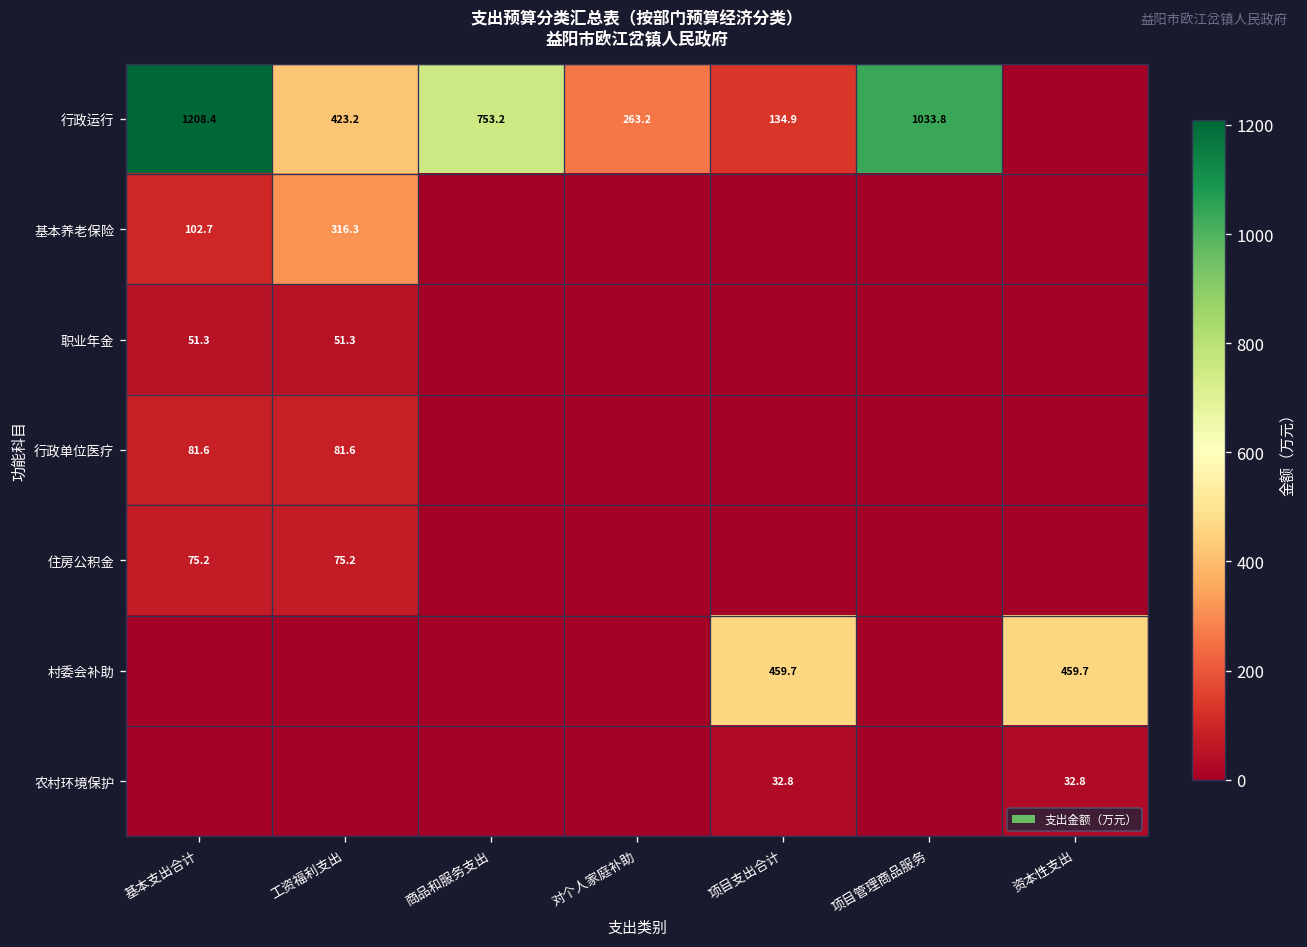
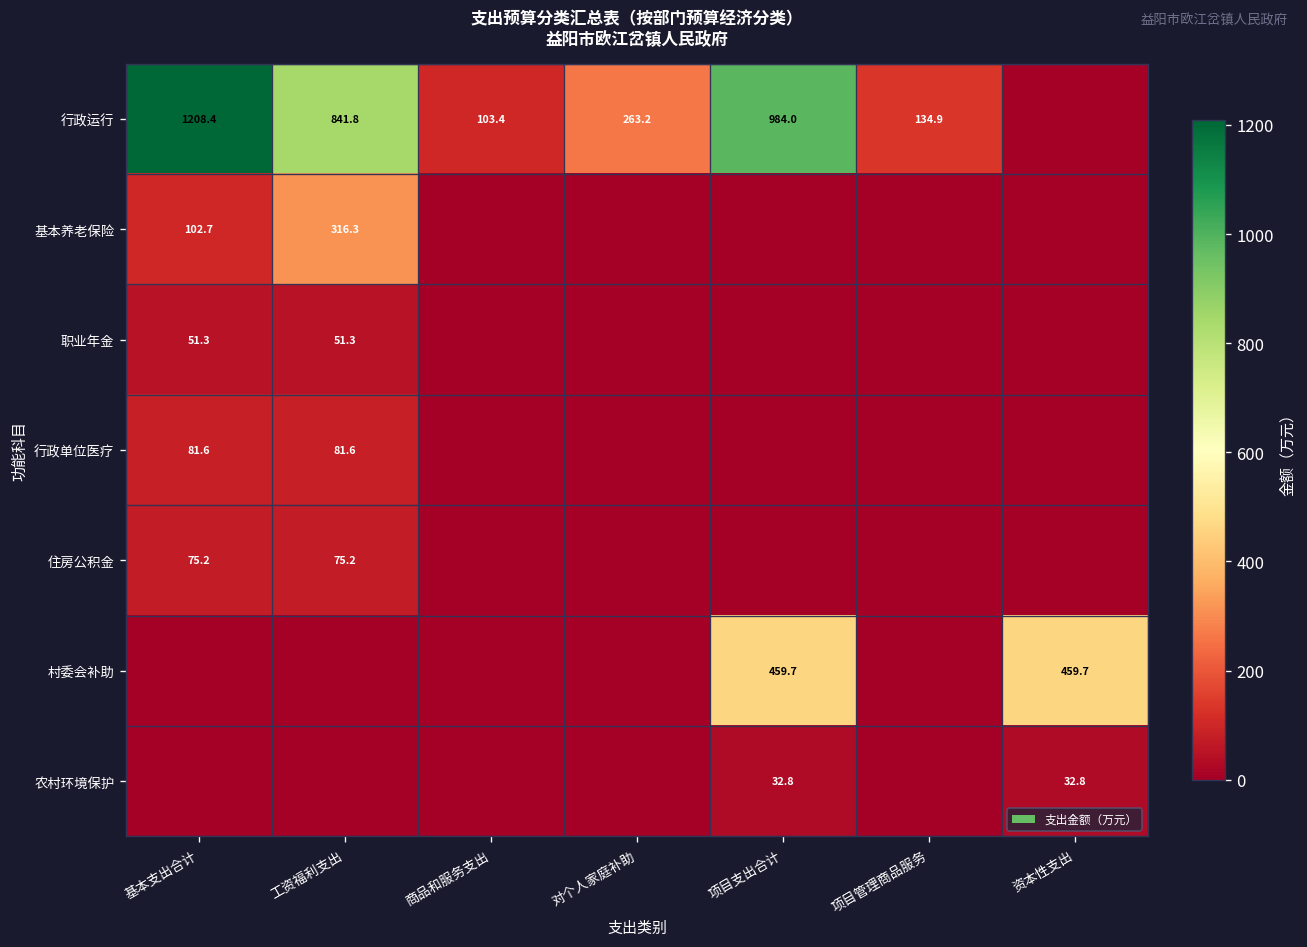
行政运行, 工资福利支出: 423.2 -> 841.8
行政运行, 商品和服务支出: 753.2 -> 103.4
行政运行, 项目支出合计: 134.9 -> 984.0
行政运行, 项目管理商品服务: 1033.8 -> 134.9
